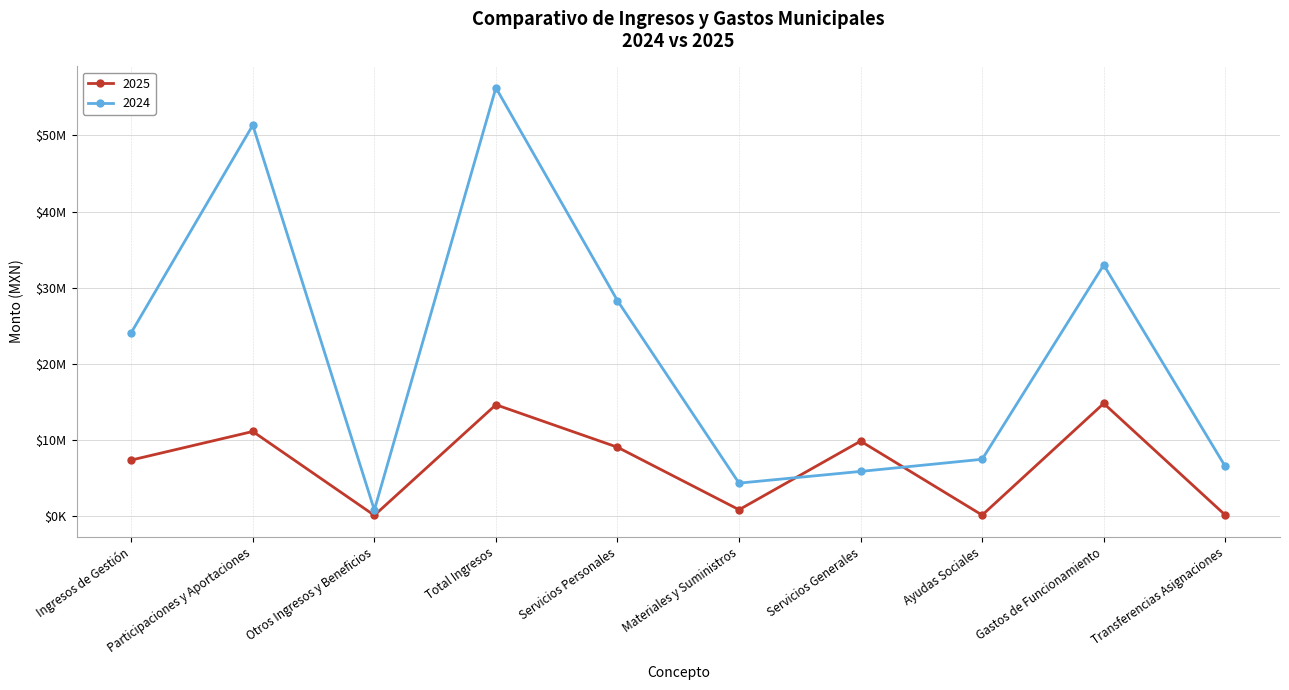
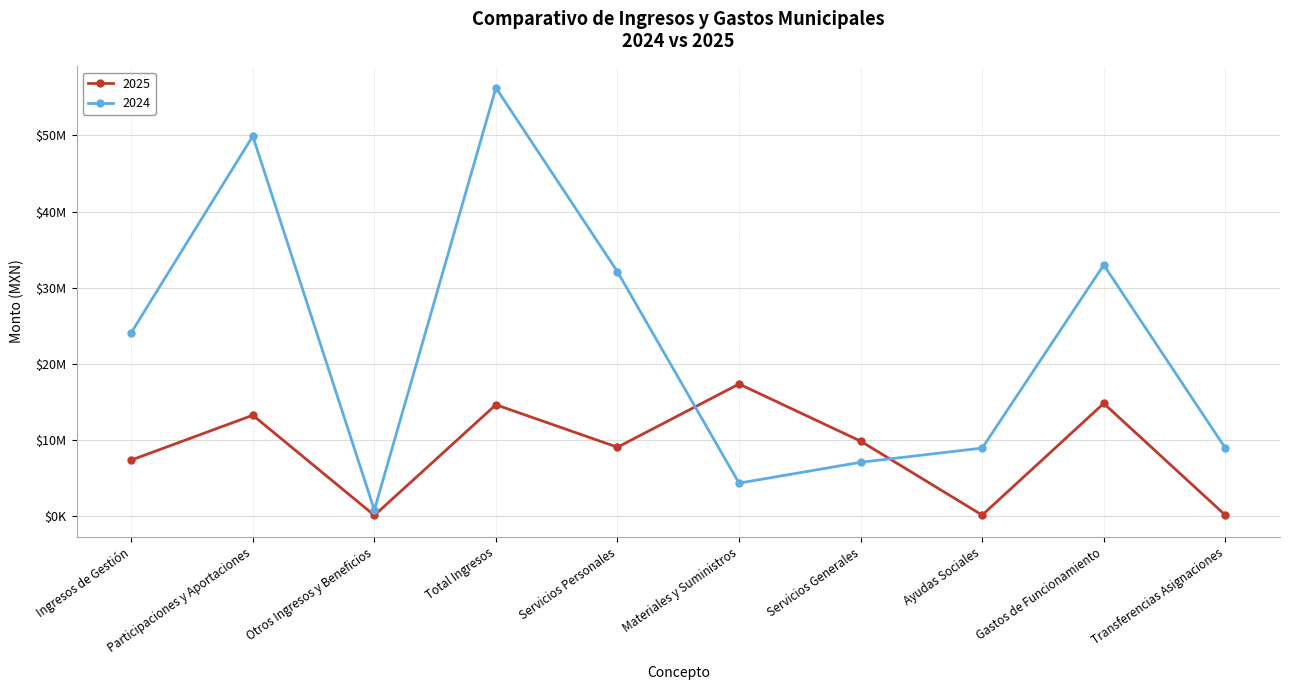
2025, Participaciones y Aportaciones: $11000000 -> $13000000
2024, Participaciones y Aportaciones: $51000000 -> $50000000
2024, Servicios Personales: $28000000 -> $32000000
2025, Materiales y Suministros: $1000000 -> $17000000
2024, Servicios Generales: $6000000 -> $7000000
2024, Ayudas Sociales: $7000000 -> $9000000
2024, Transferencias Asignaciones: $7000000 -> $9000000
